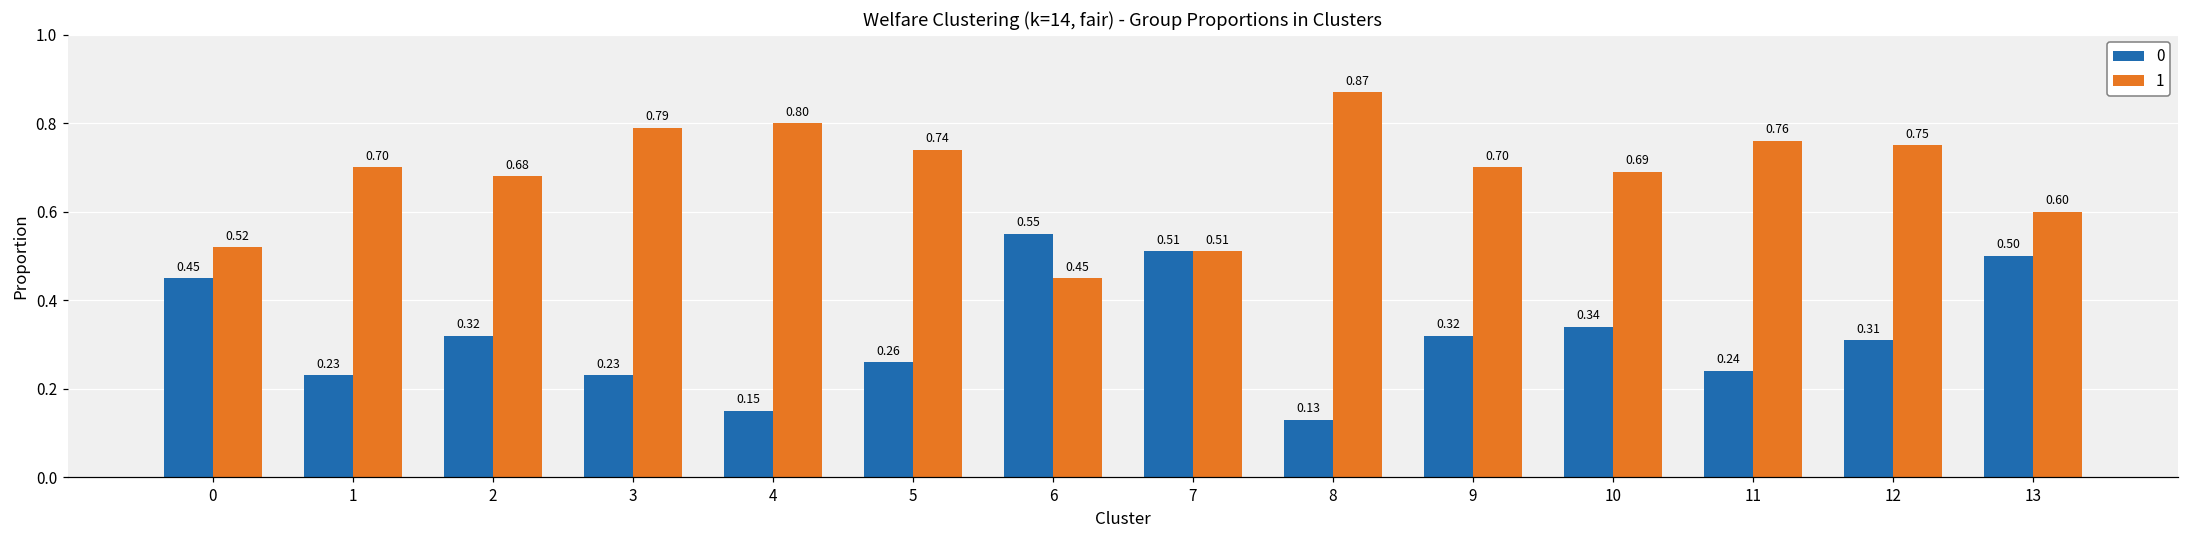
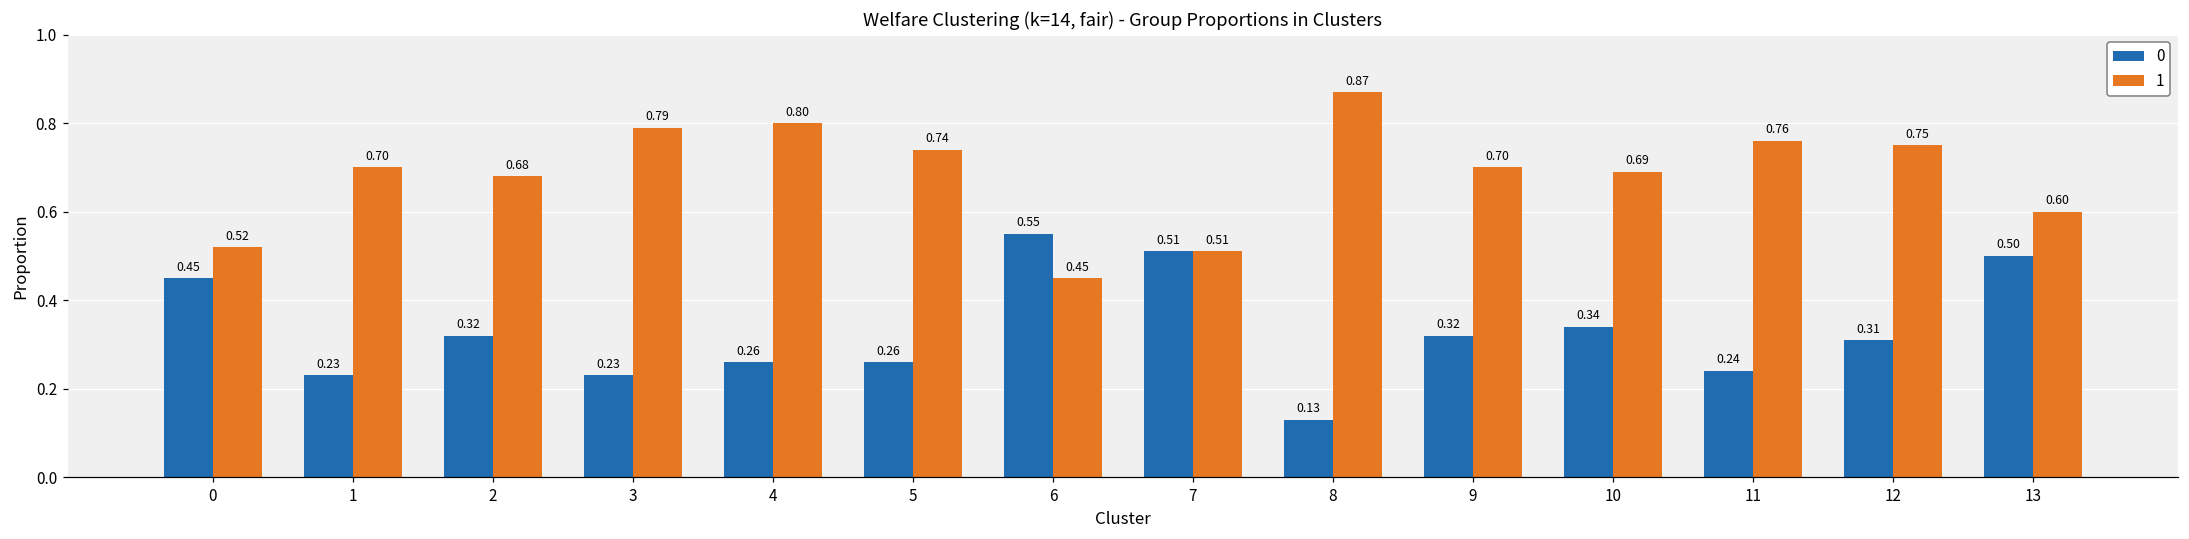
0, 4: 0.15 -> 0.26
